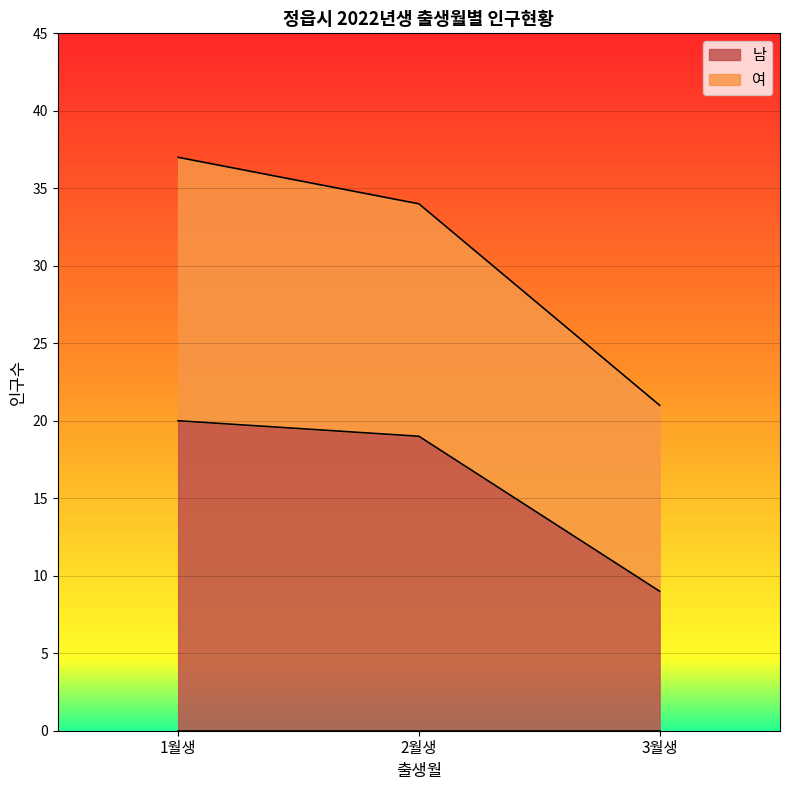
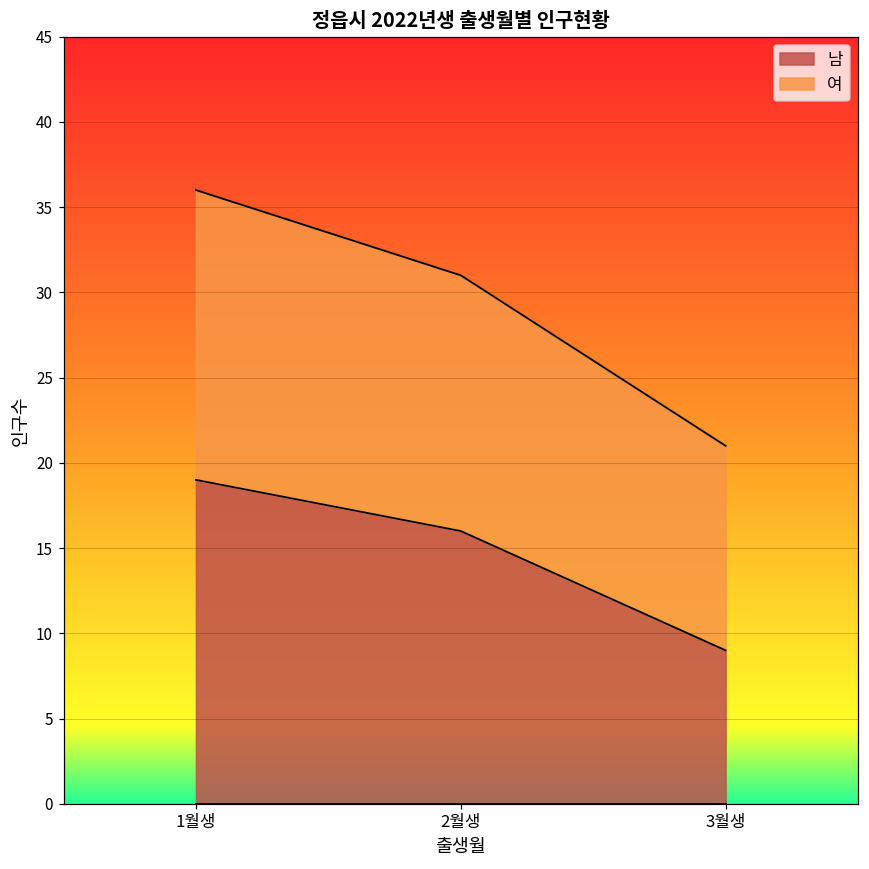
남, 1월생: 20 -> 19
남, 2월생: 19 -> 16
